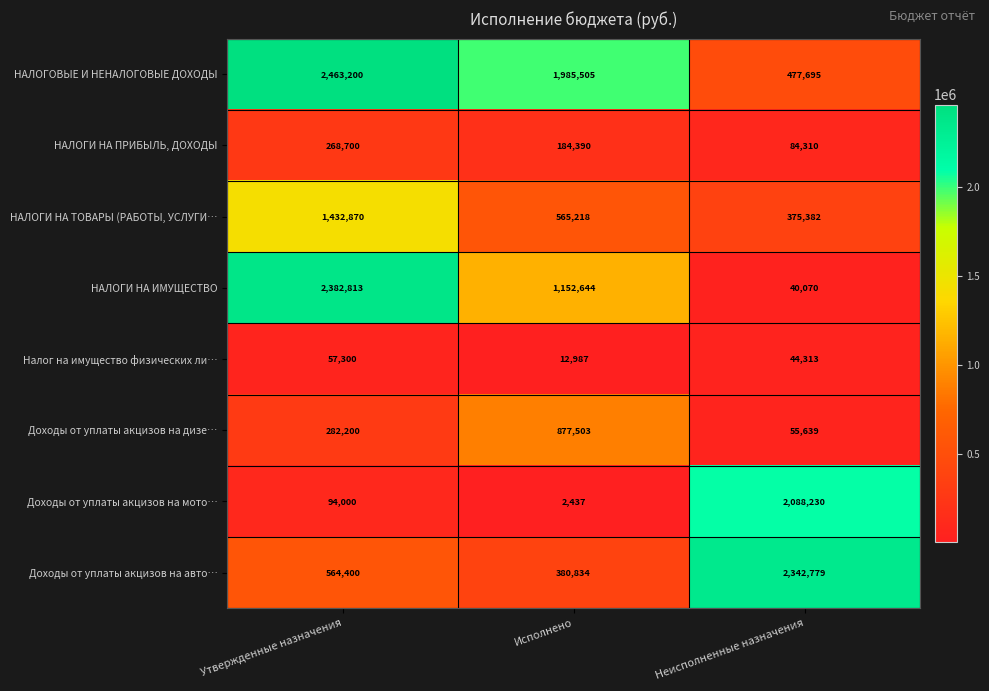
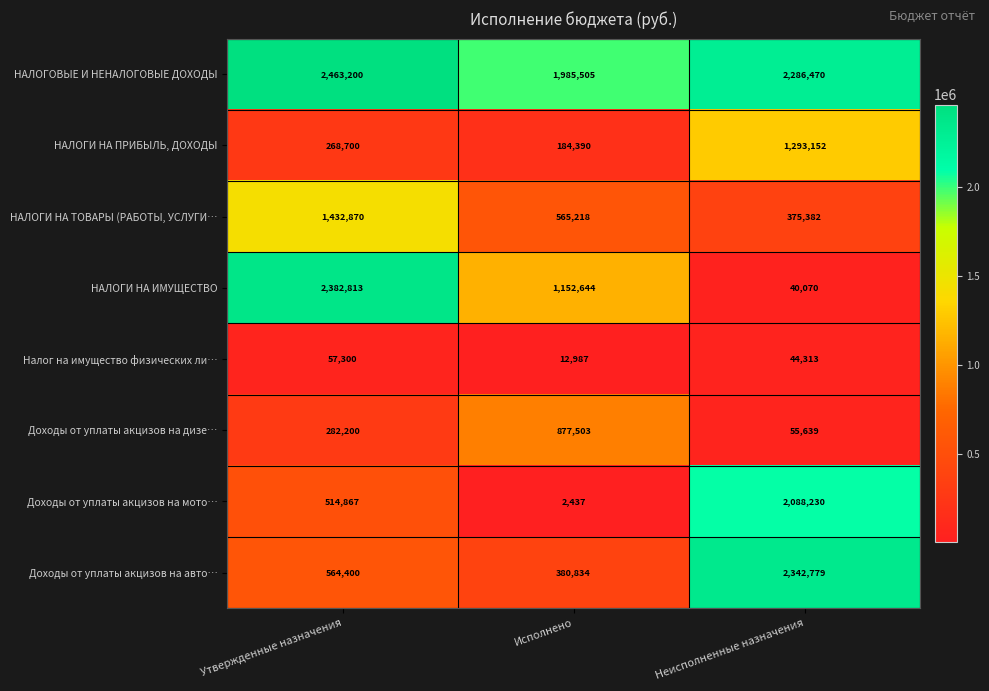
НАЛОГОВЫЕ И НЕНАЛОГОВЫЕ ДОХОДЫ, Неисполненные назначения: 477,695 -> 2,286,470
НАЛОГИ НА ПРИБЫЛЬ, ДОХОДЫ, Неисполненные назначения: 84,310 -> 1,293,152
Доходы от уплаты акцизов на мото…, Утвержденные назначения: 94,000 -> 514,867
